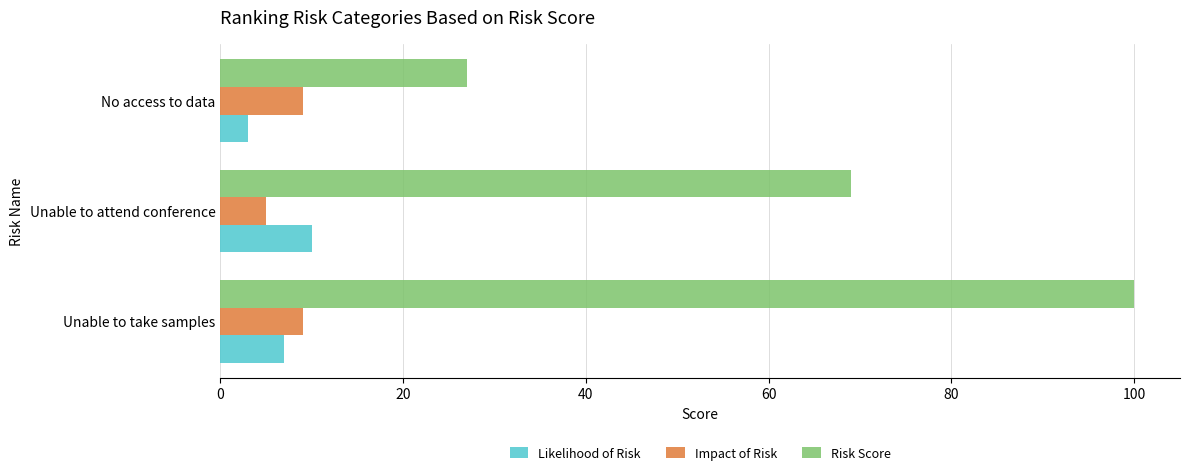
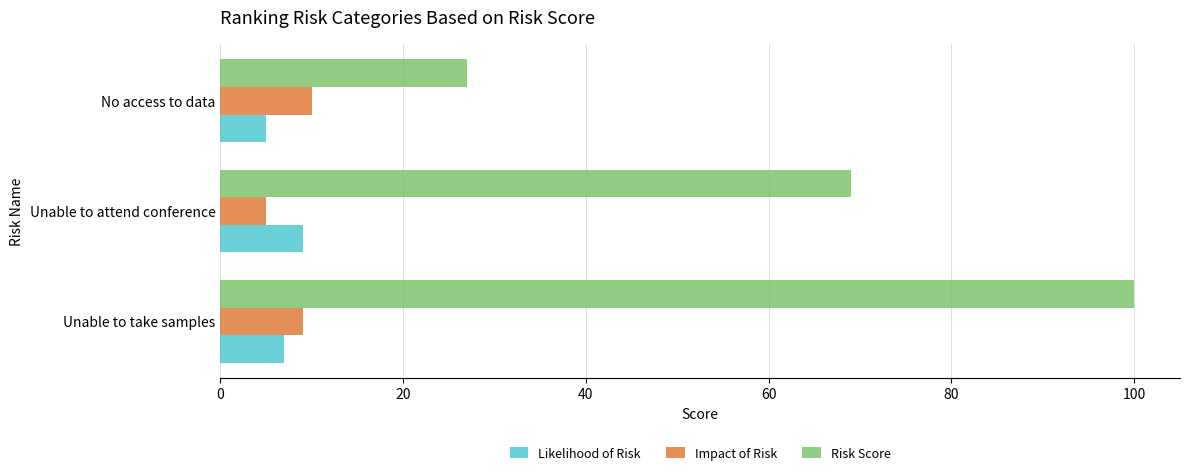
Impact of Risk, No access to data: 9 -> 10
Likelihood of Risk, No access to data: 3 -> 5
Likelihood of Risk, Unable to attend conference: 10 -> 9
